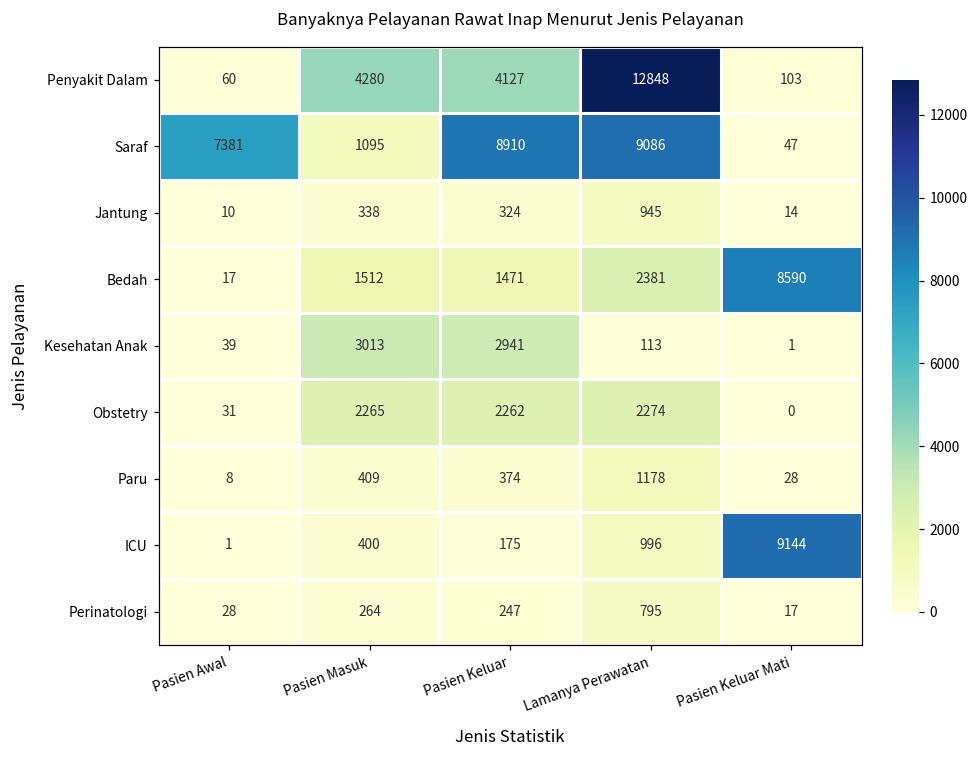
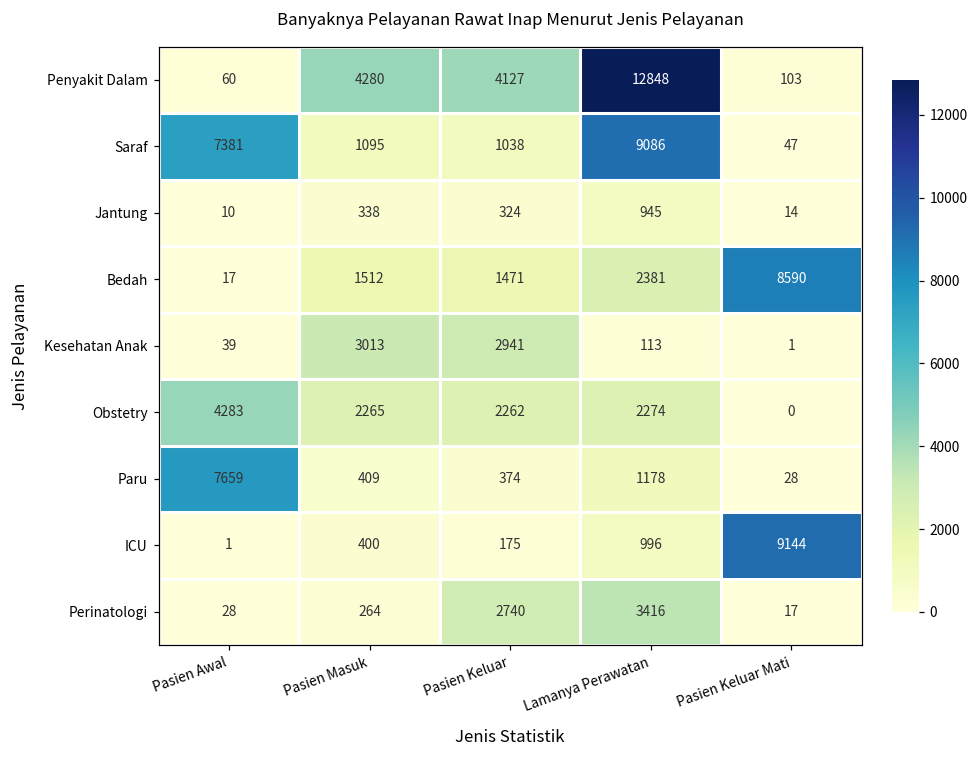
Saraf, Pasien Keluar: 8910 -> 1038
Obstetry, Pasien Awal: 31 -> 4283
Paru, Pasien Awal: 8 -> 7659
Perinatologi, Pasien Keluar: 247 -> 2740
Perinatologi, Lamanya Perawatan: 795 -> 3416
